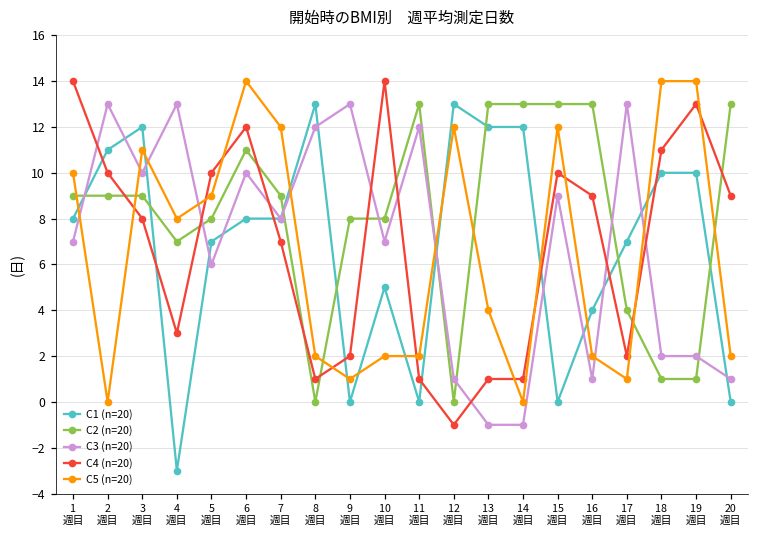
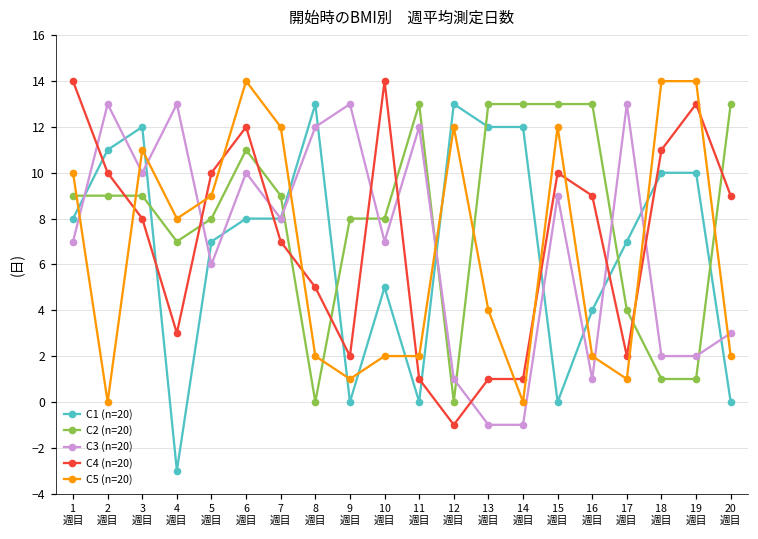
C4 (n=20), 8 週目: 1 -> 5
C3 (n=20), 20 週目: 1 -> 3
